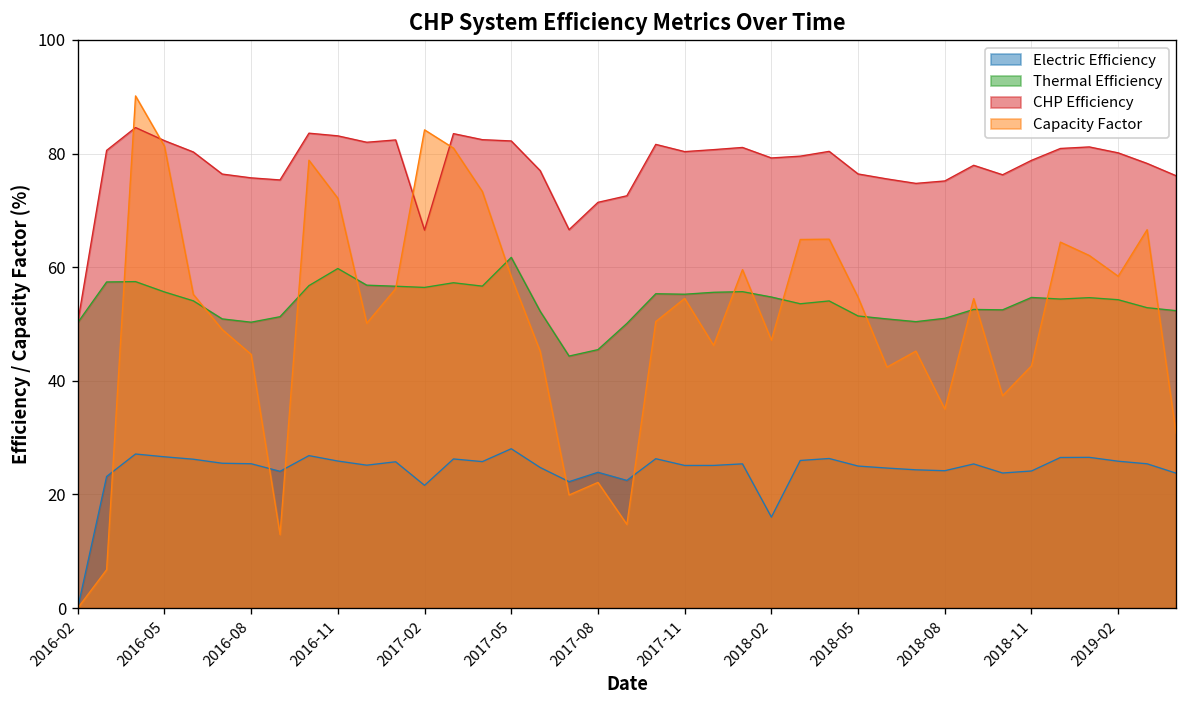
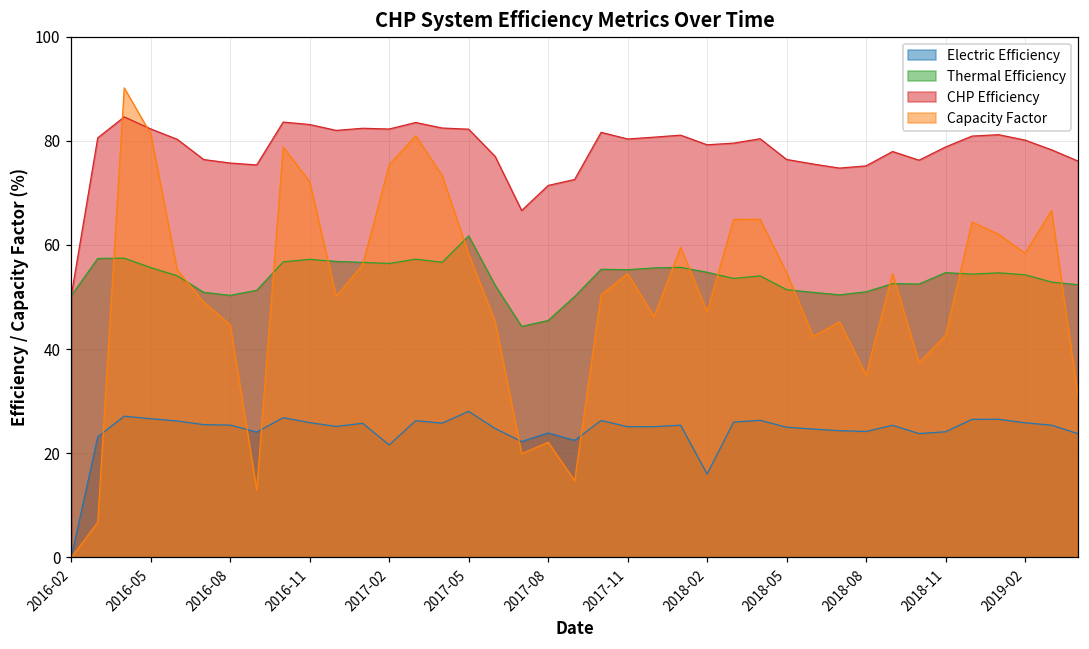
Thermal Efficiency, 2016-11: 60 -> 57
CHP Efficiency, 2017-02: 67 -> 82
Capacity Factor, 2017-02: 84 -> 75
